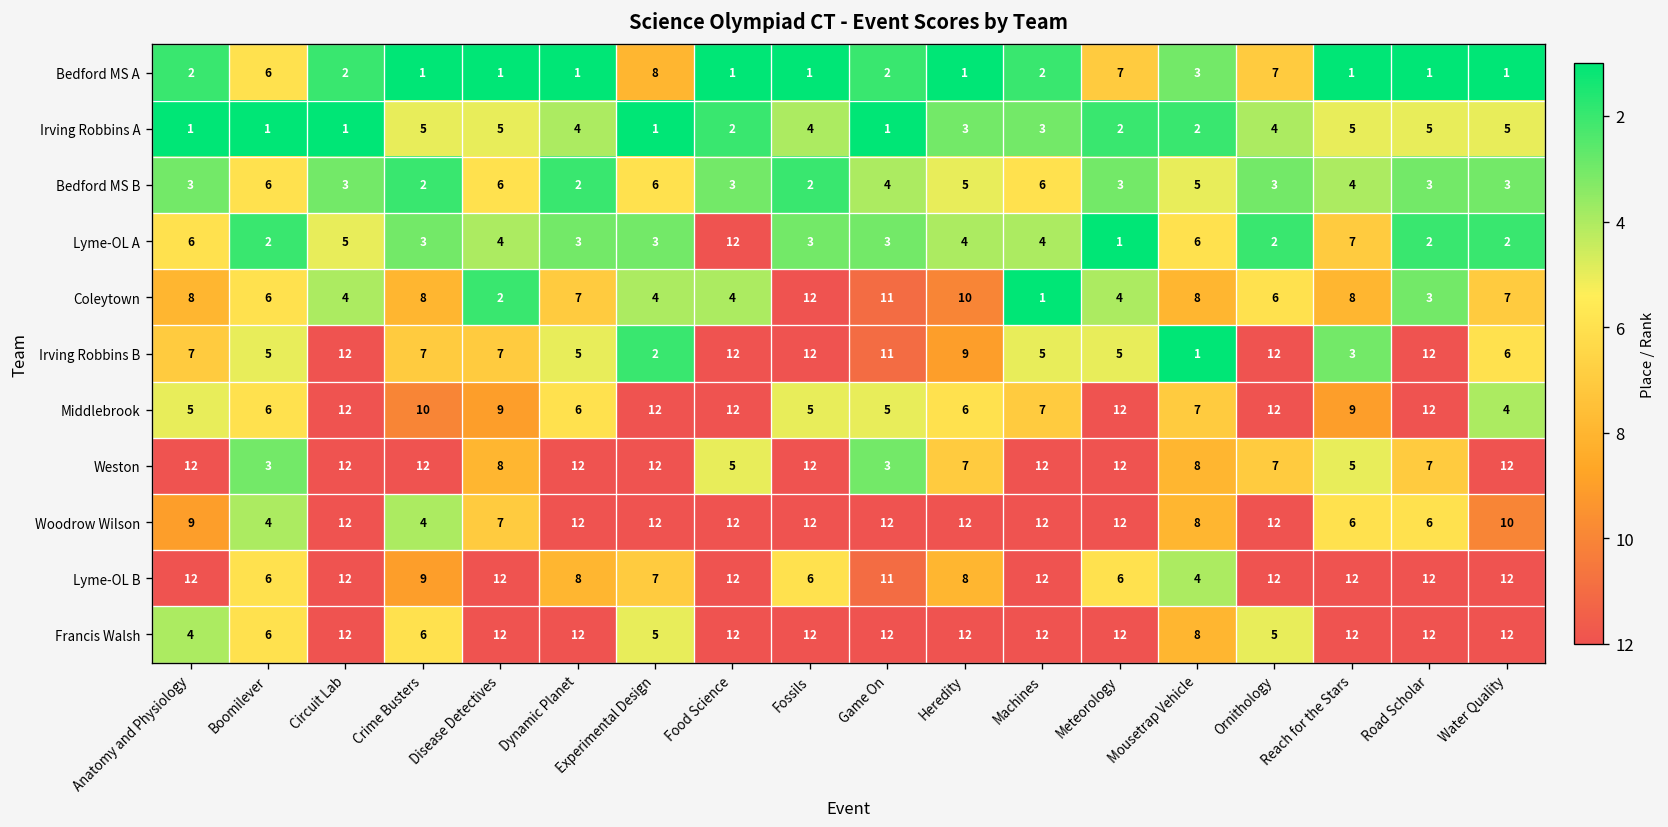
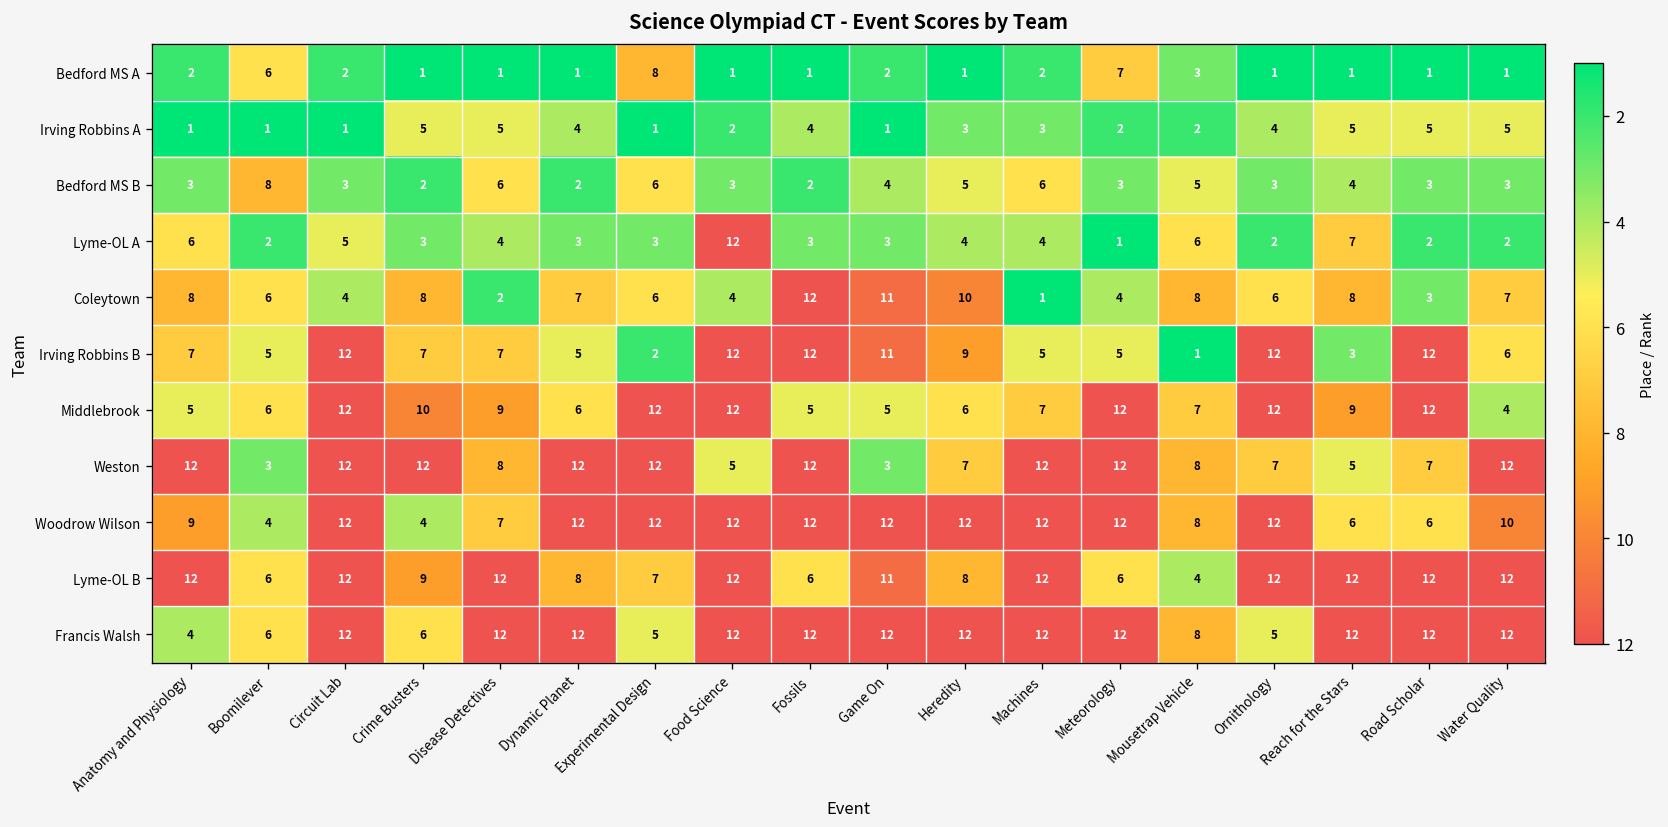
Bedford MS A, Ornithology: 7 -> 1
Bedford MS B, Boomilever: 6 -> 8
Coleytown, Experimental Design: 4 -> 6
